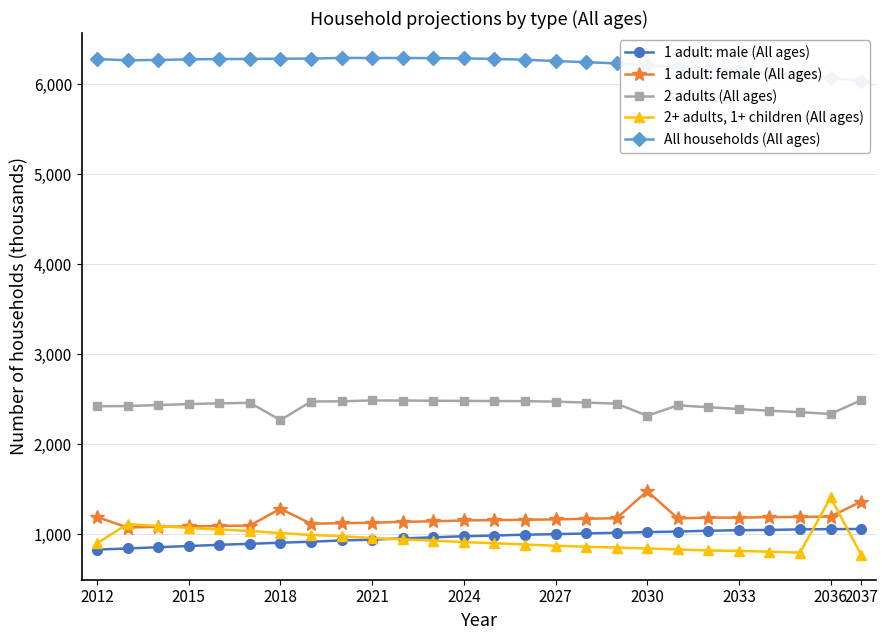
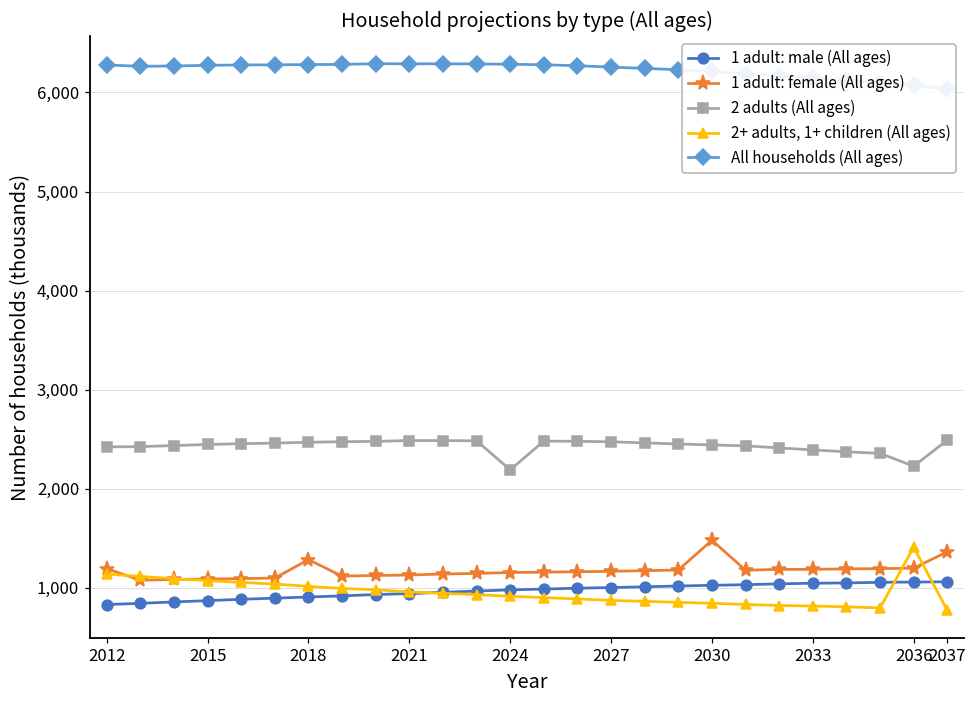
2+ adults, 1+ children (All ages), 2012: 900 -> 1,100
2 adults (All ages), 2018: 2,300 -> 2,500
2 adults (All ages), 2024: 2,500 -> 2,200
2 adults (All ages), 2030: 2,300 -> 2,400
2 adults (All ages), 2036: 2,300 -> 2,200
